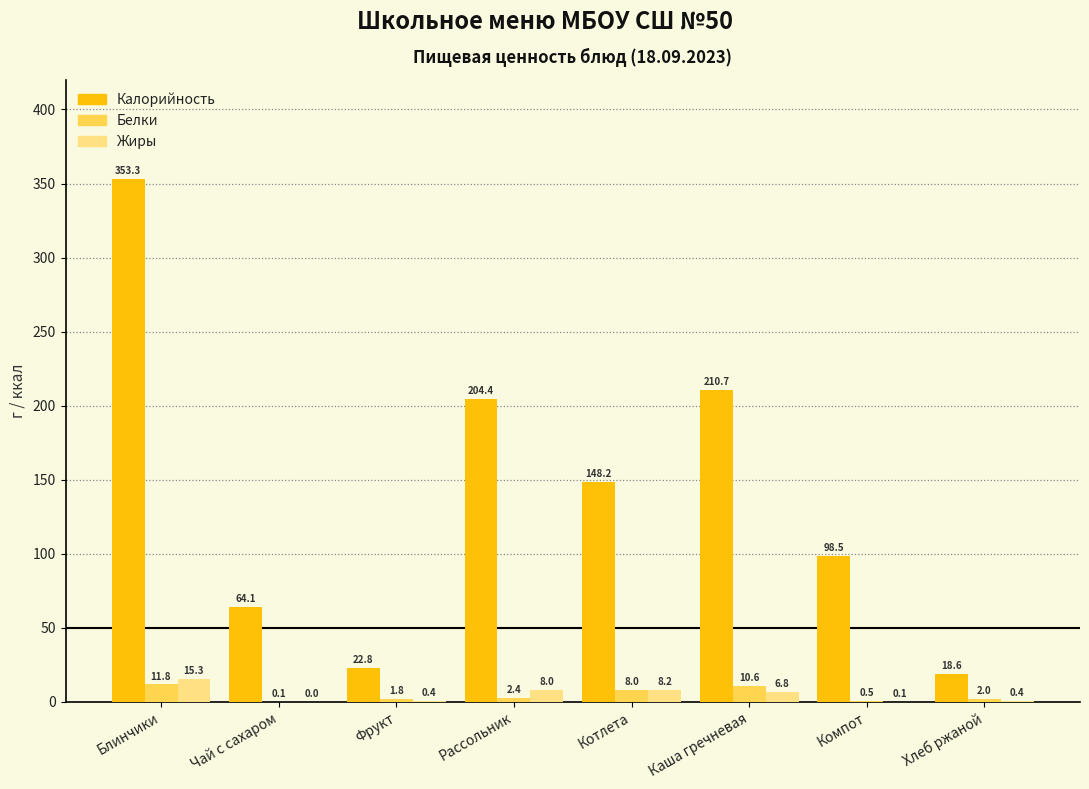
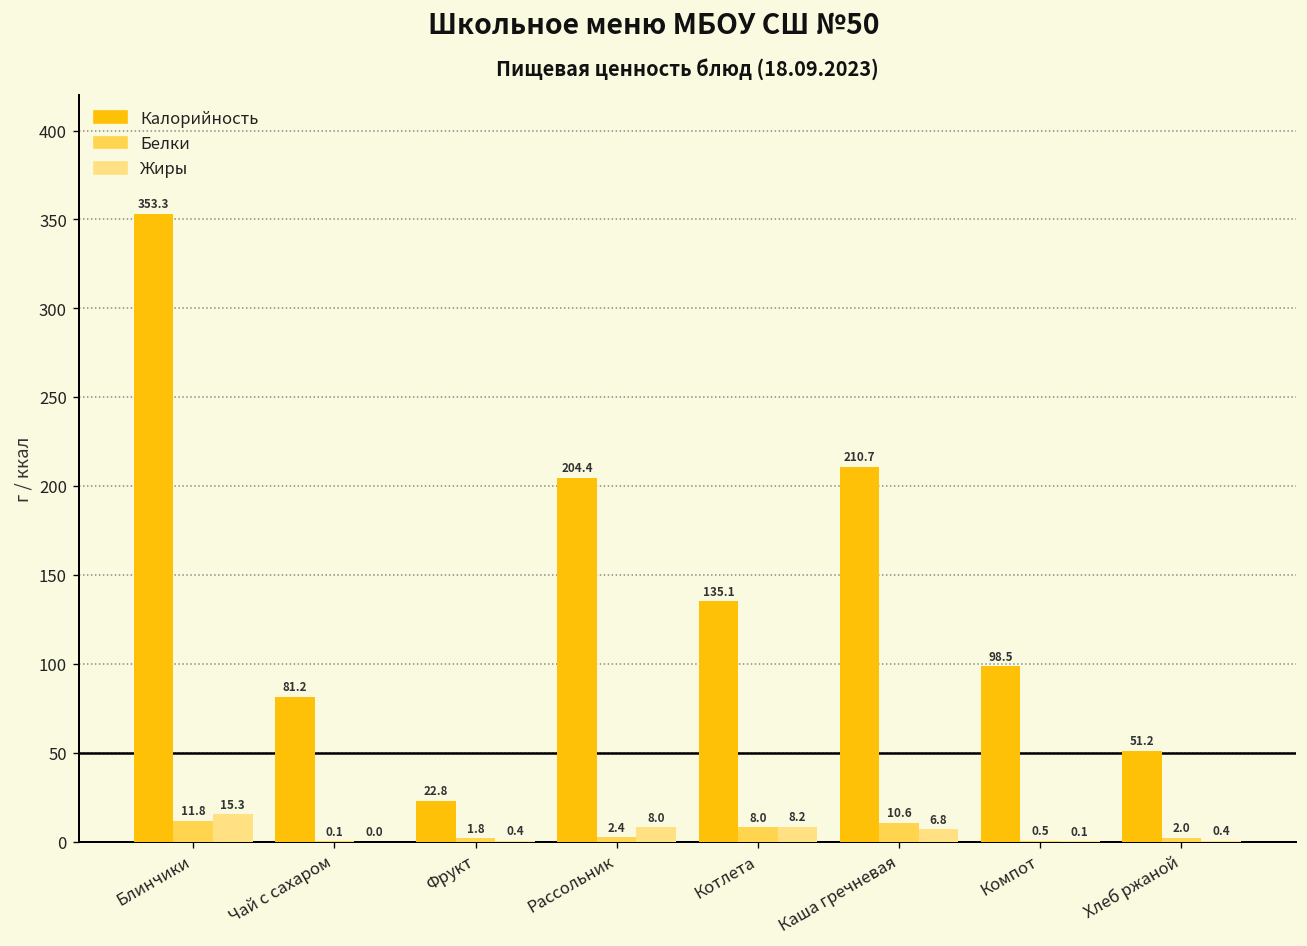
Калорийность, Чай с сахаром: 64.1 -> 81.2
Калорийность, Котлета: 148.2 -> 135.1
Калорийность, Хлеб ржаной: 18.6 -> 51.2
